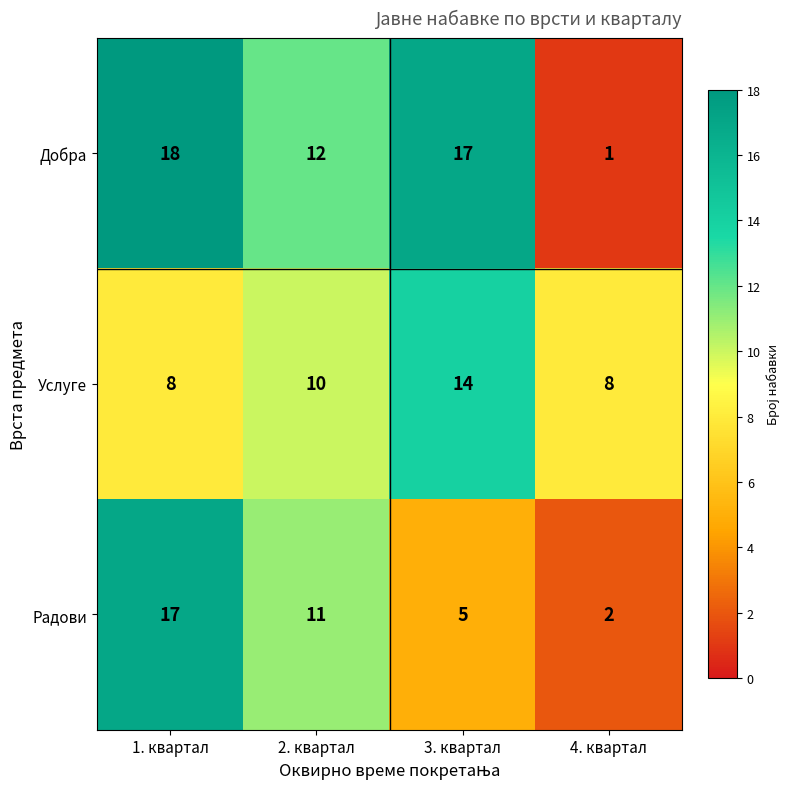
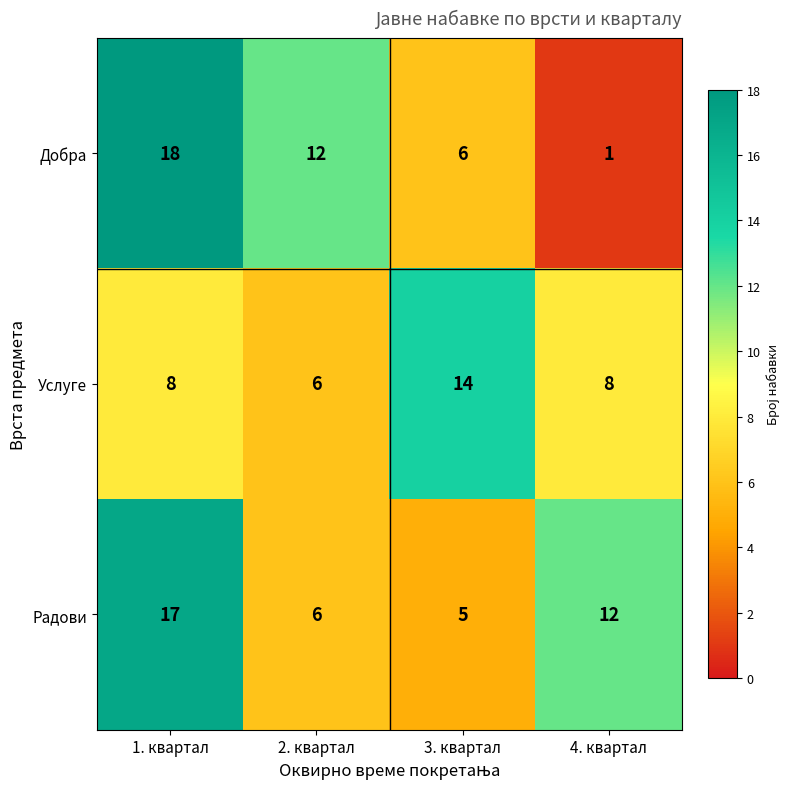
Добра, 3. квартал: 17 -> 6
Услуге, 2. квартал: 10 -> 6
Радови, 2. квартал: 11 -> 6
Радови, 4. квартал: 2 -> 12
